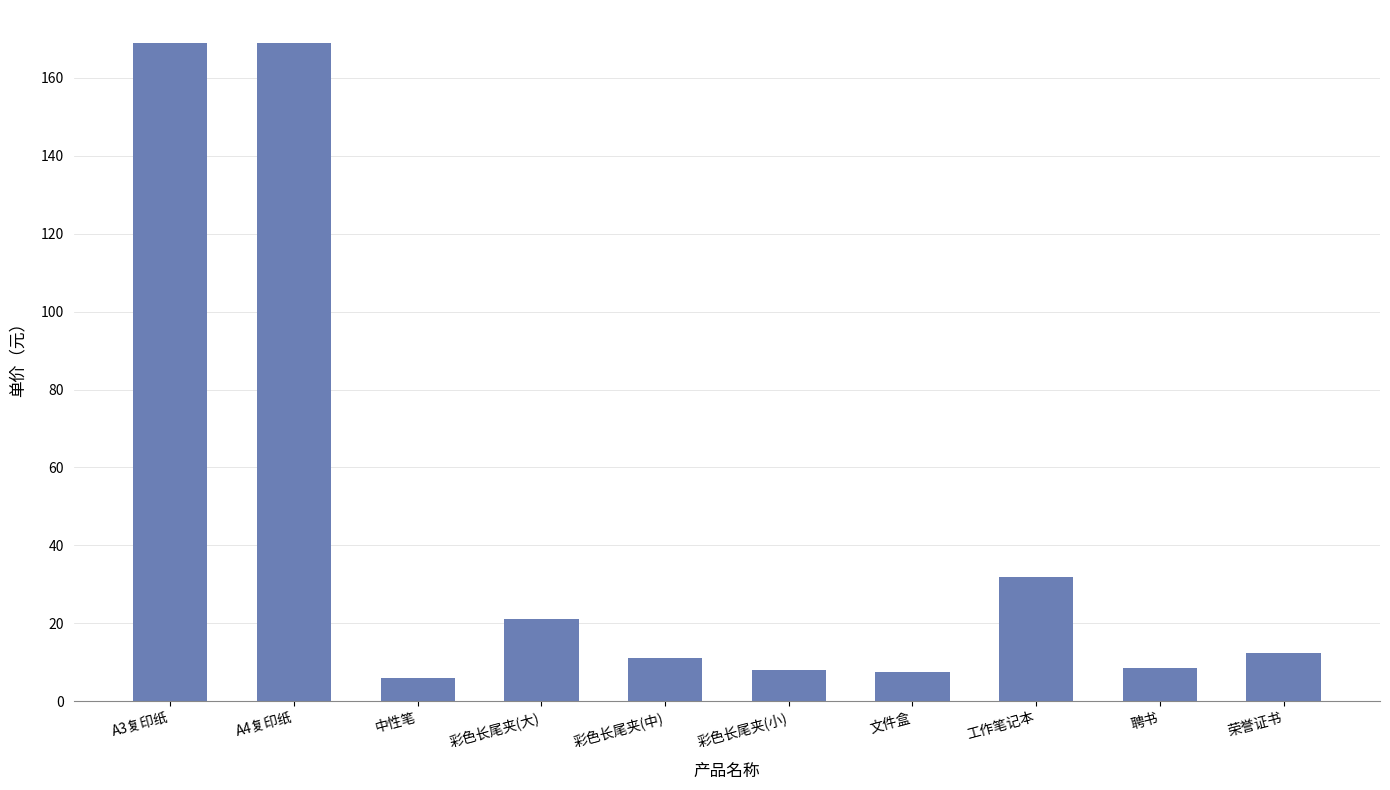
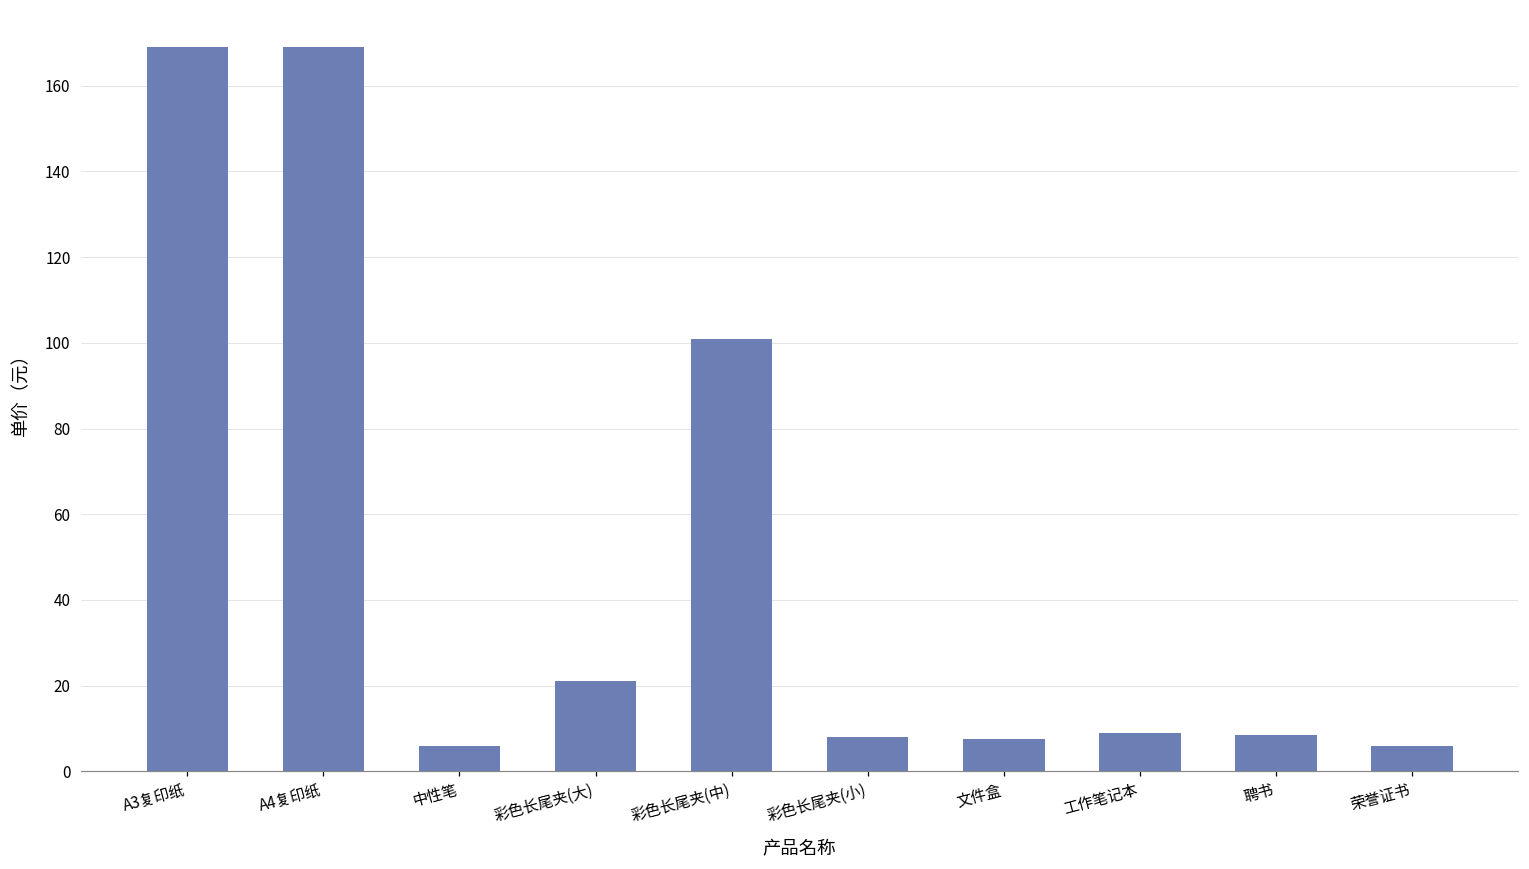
彩色长尾夹(中): 11 -> 101
工作笔记本: 32 -> 9
荣誉证书: 12 -> 6
